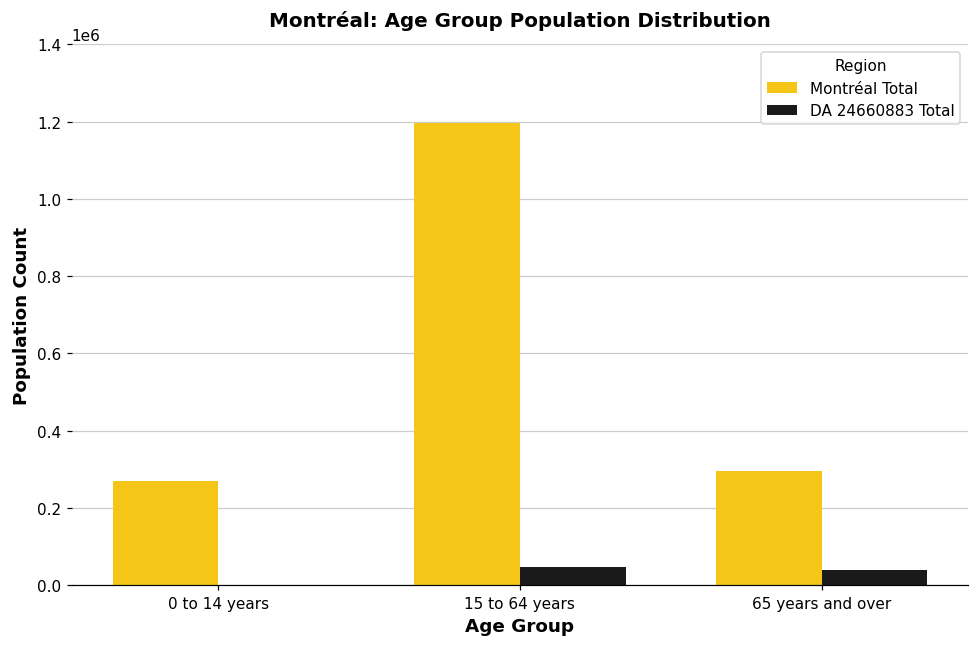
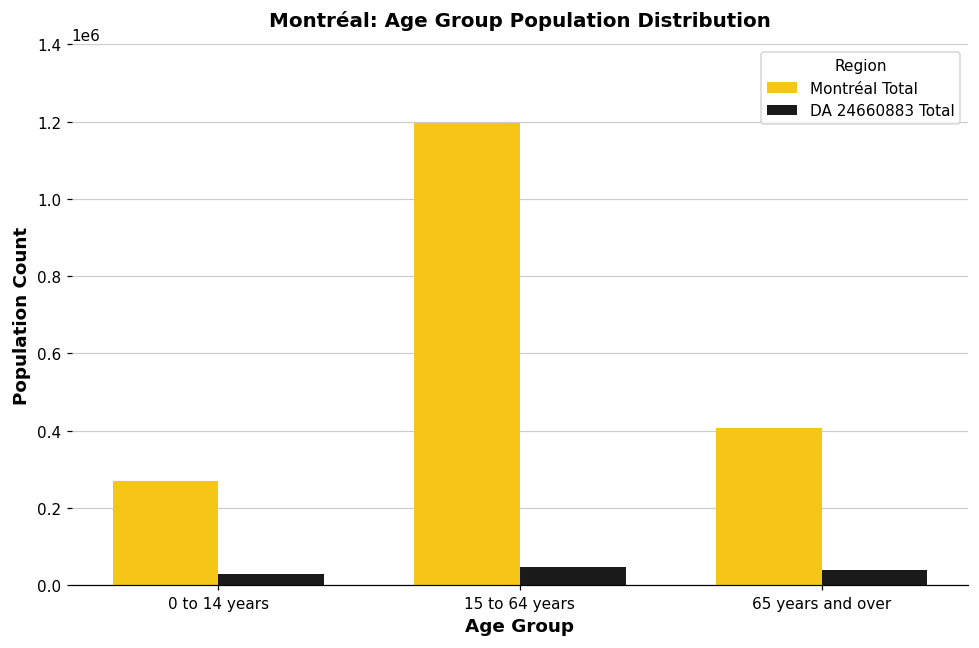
DA 24660883 Total, 0 to 14 years: 0 -> 30000
Montréal Total, 65 years and over: 300000 -> 410000
